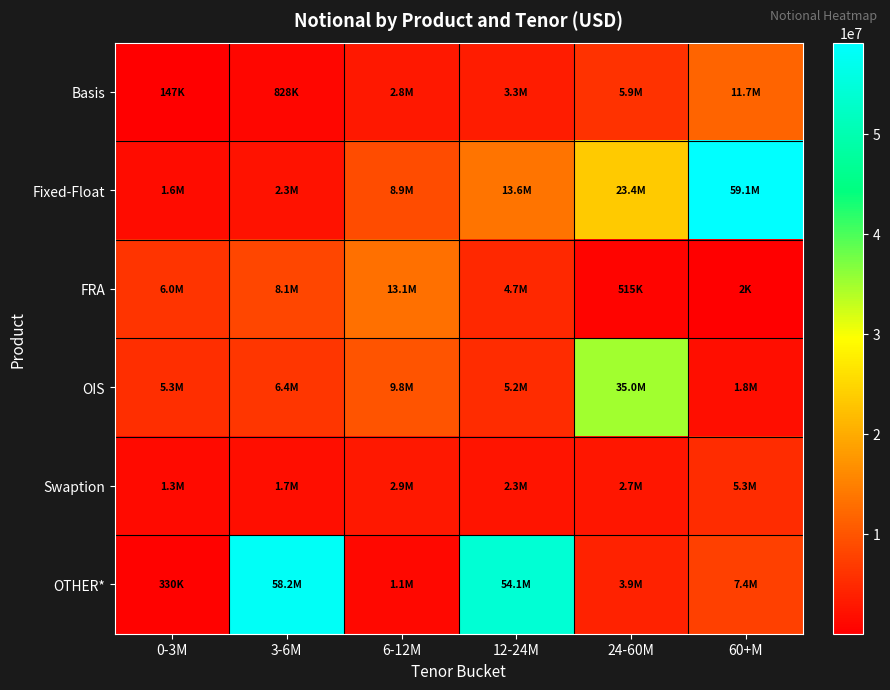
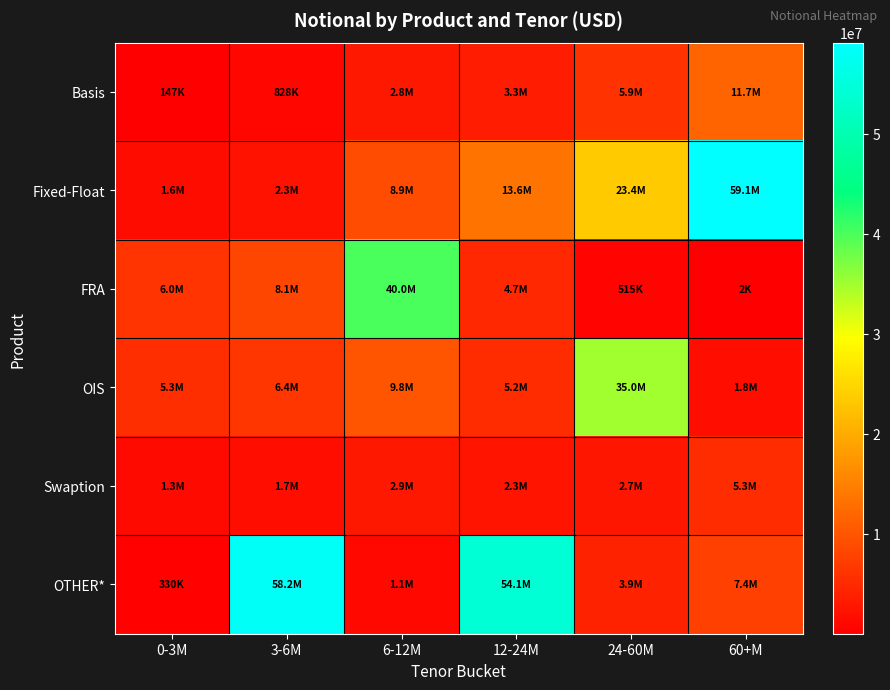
FRA, 6-12M: 13.1M -> 40.0M
